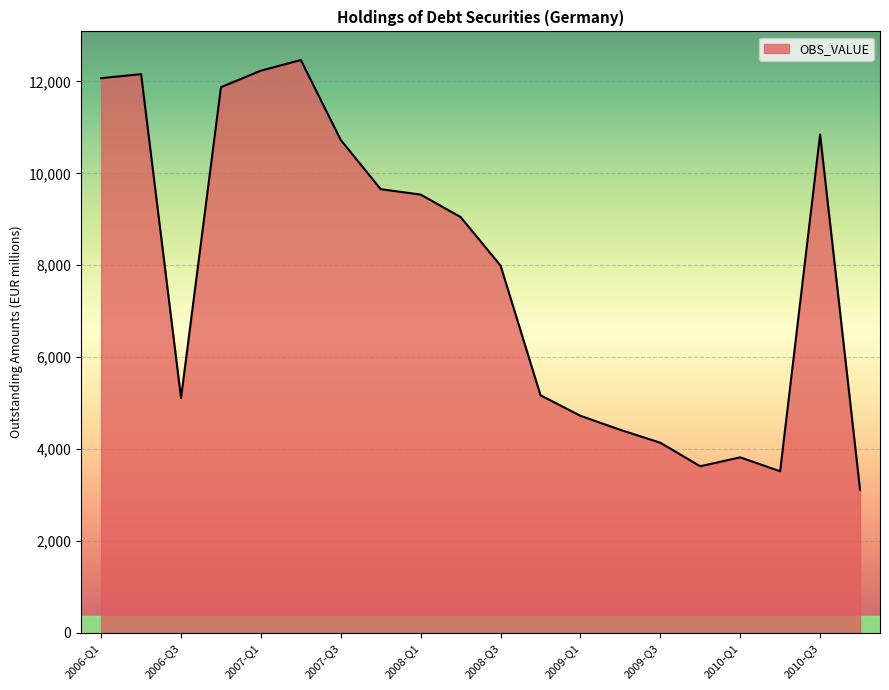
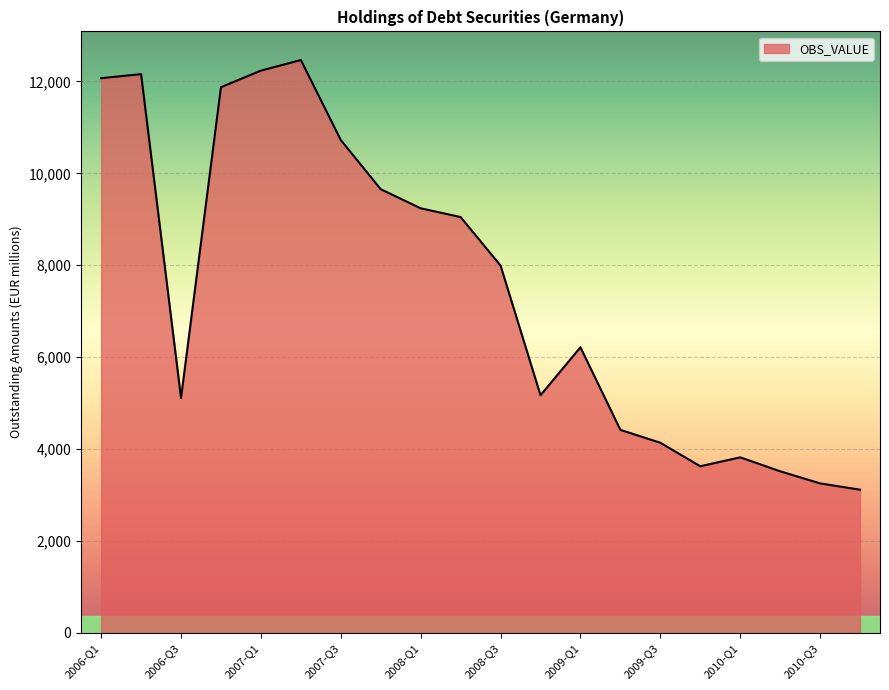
2008-Q1: 9,500 -> 9,200
2009-Q1: 4,700 -> 6,200
2010-Q3: 10,800 -> 3,300
